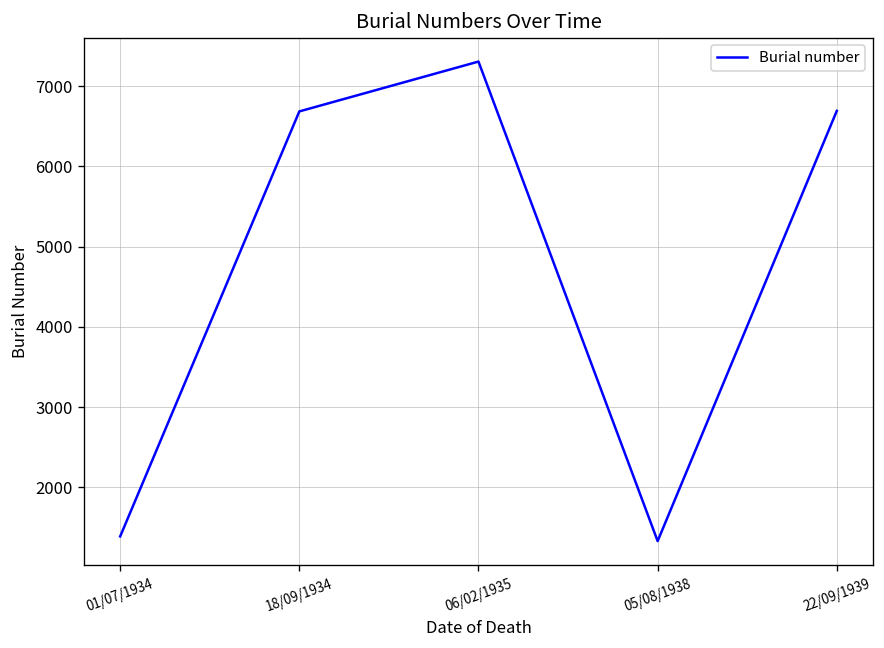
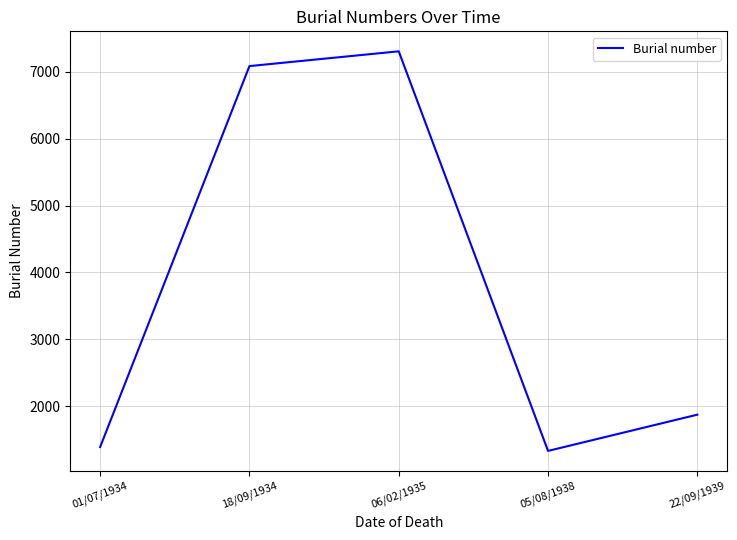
18/09/1934: 6700 -> 7100
22/09/1939: 6700 -> 1900
